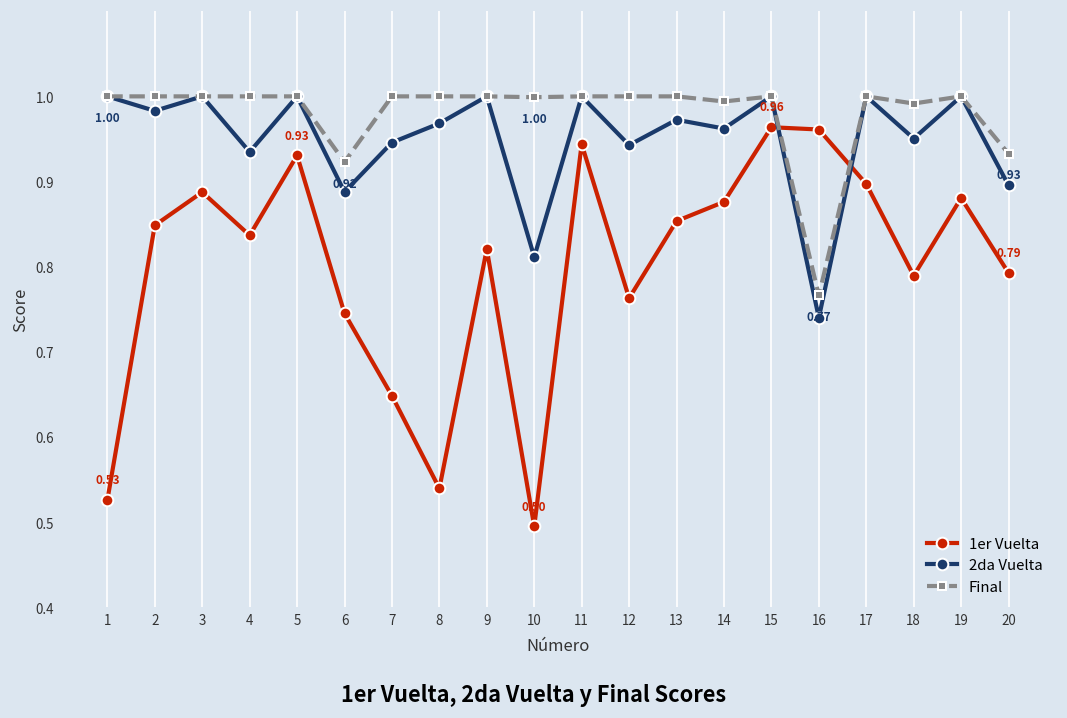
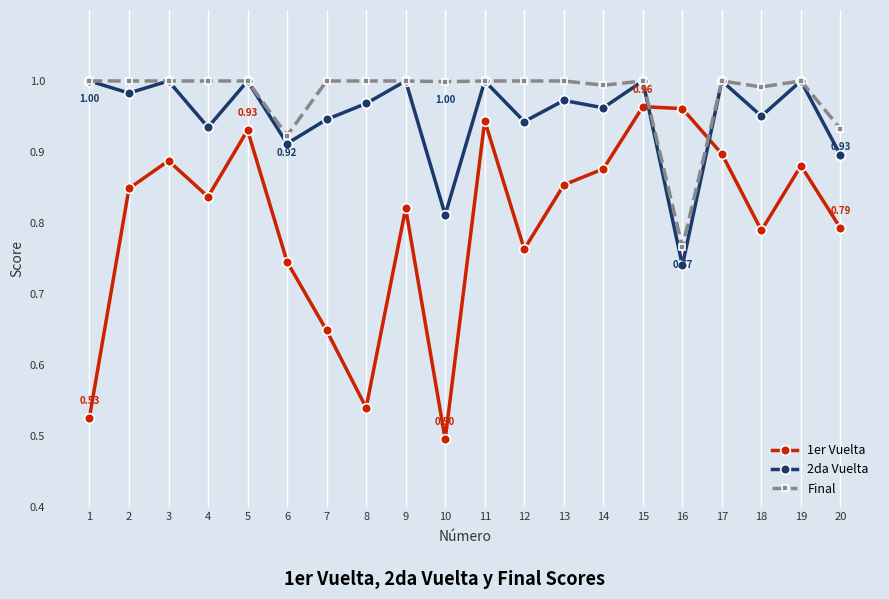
2da Vuelta, 6: 0.89 -> 0.91
